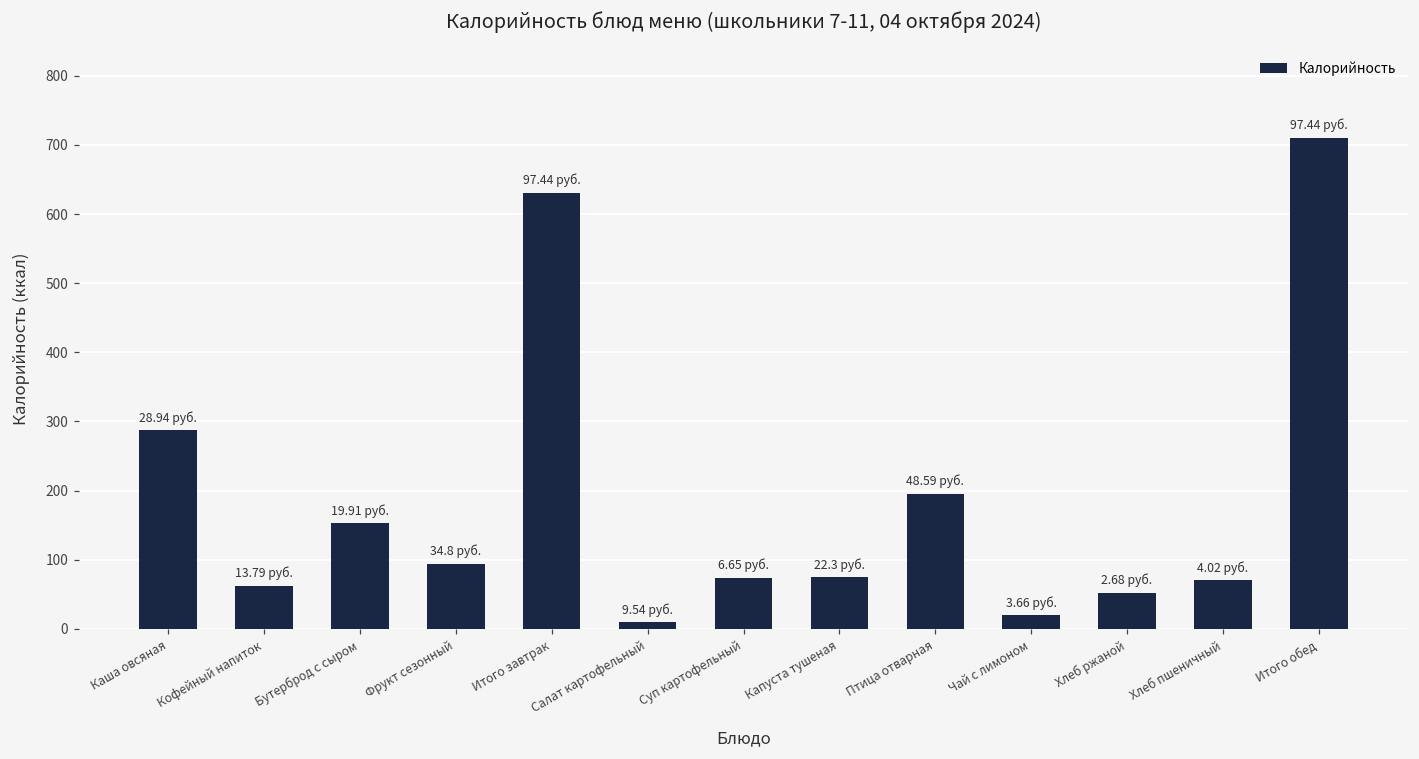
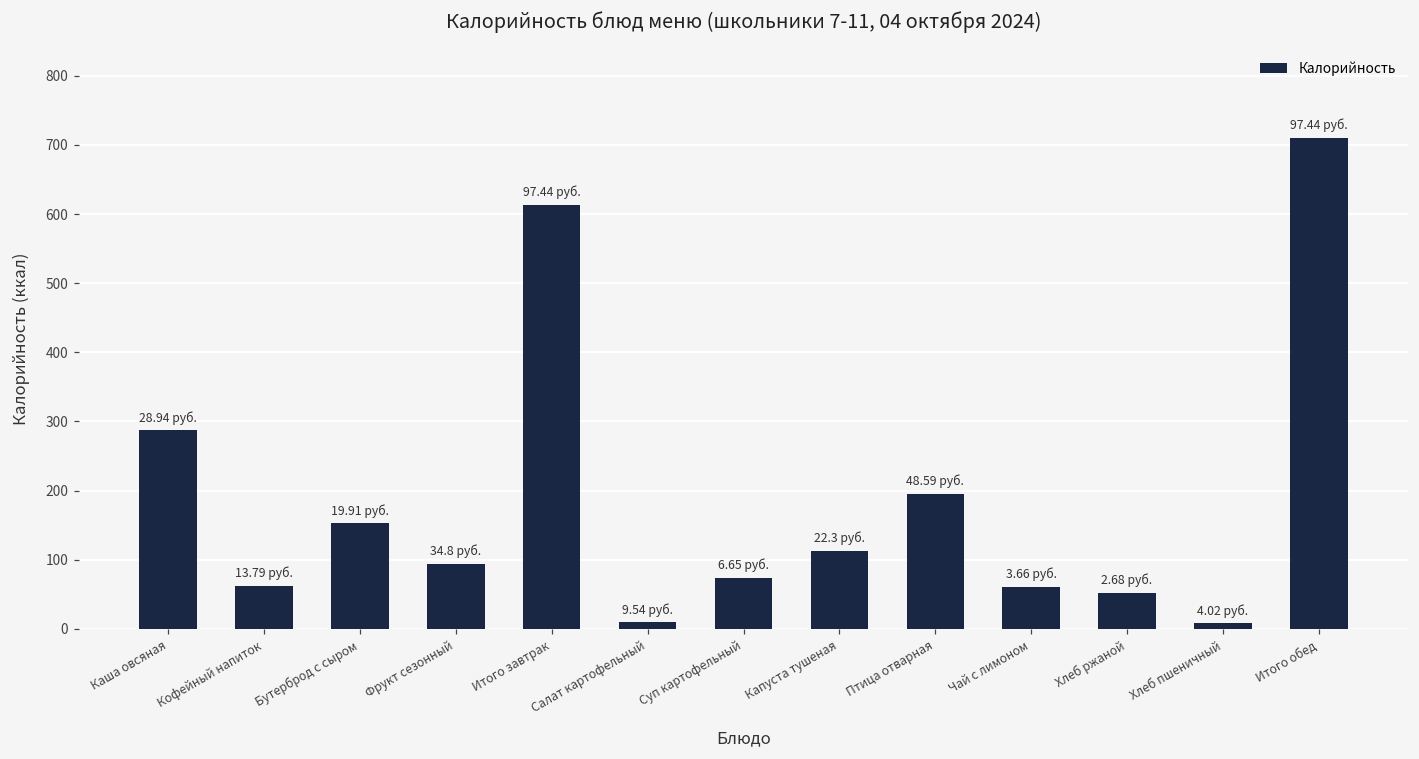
Итого завтрак: 630 -> 610
Капуста тушеная: 70 -> 110
Чай с лимоном: 20 -> 60
Хлеб пшеничный: 70 -> 10
